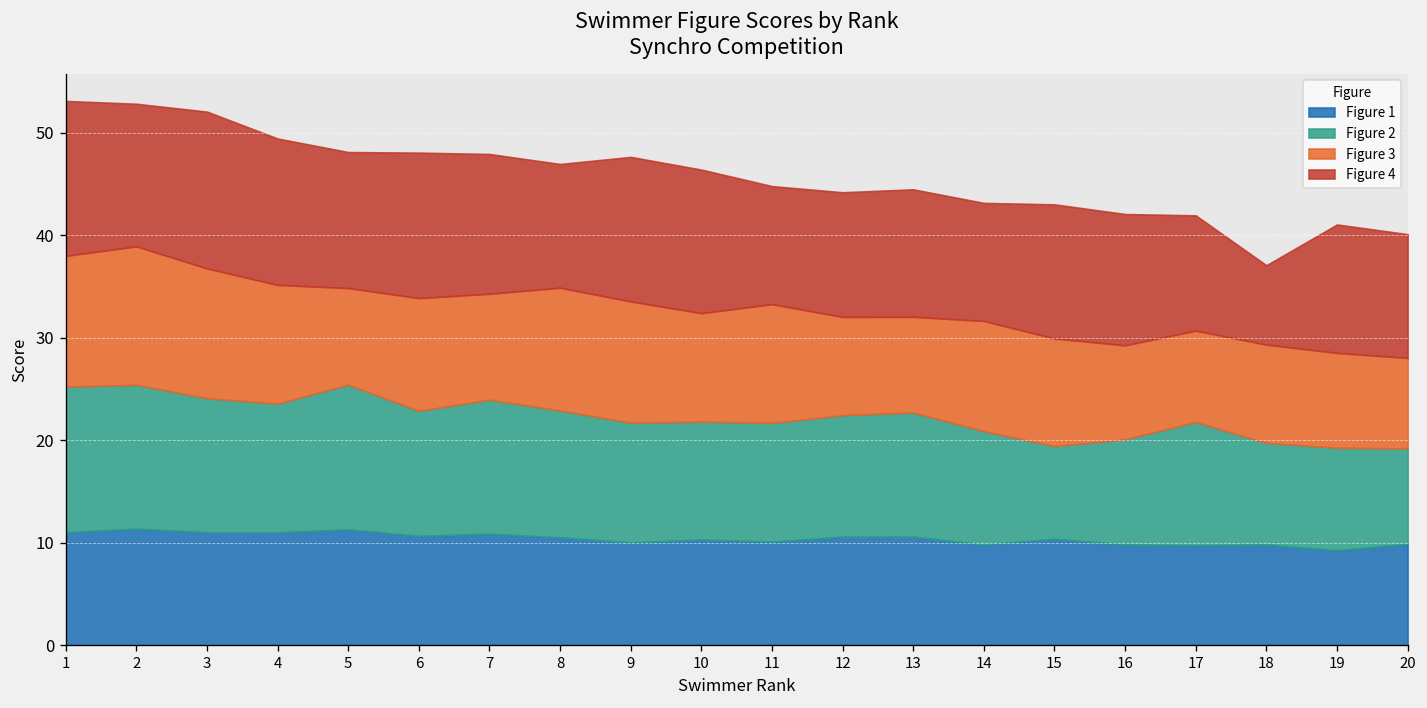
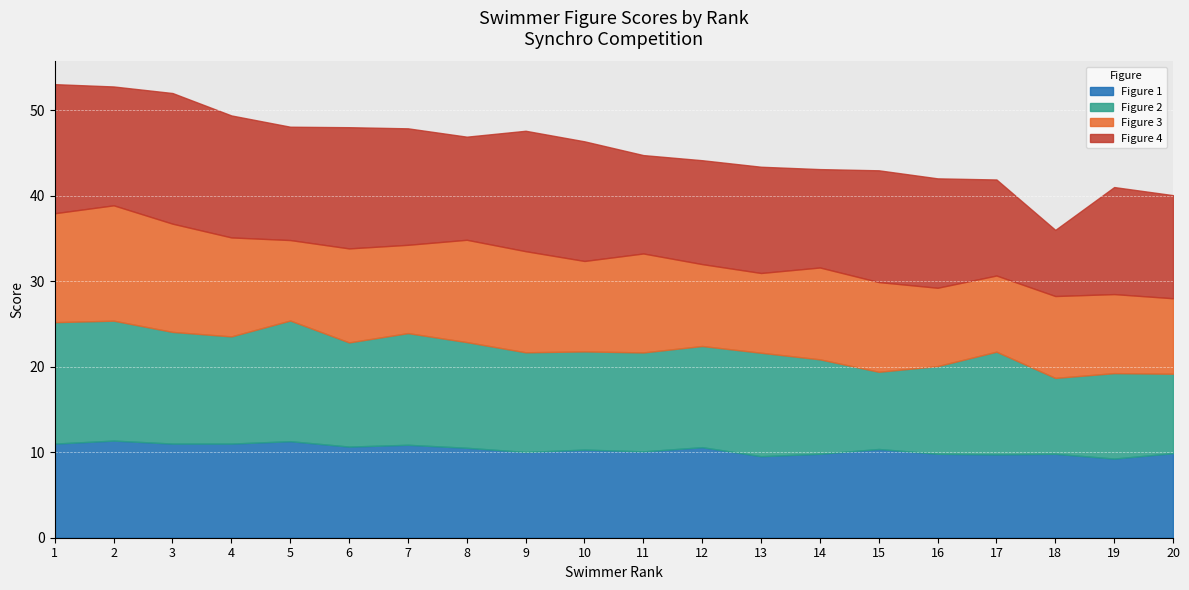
Figure 1, 13: 11 -> 10
Figure 2, 18: 10 -> 9
